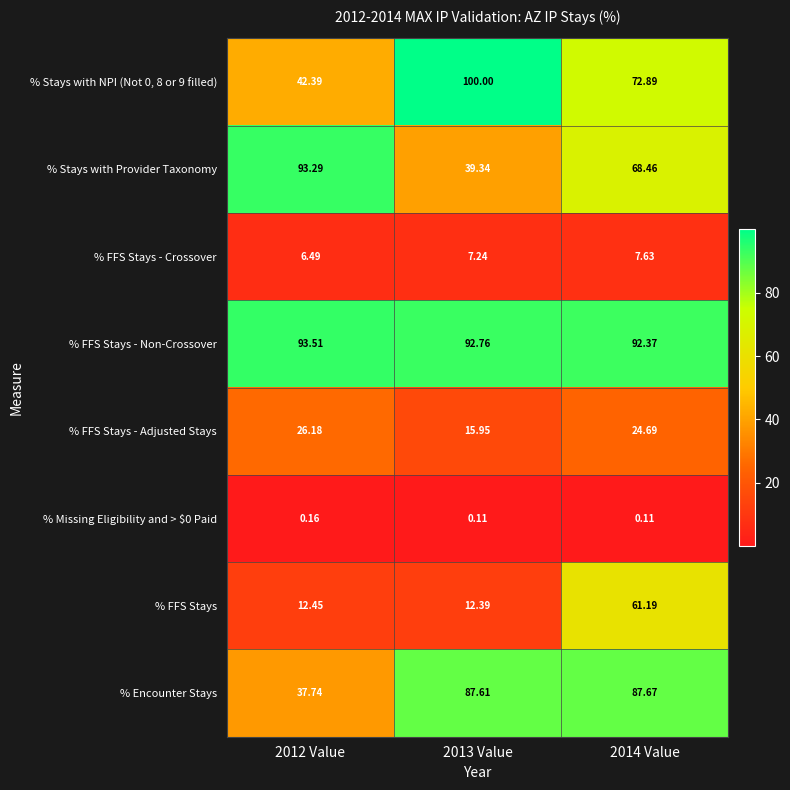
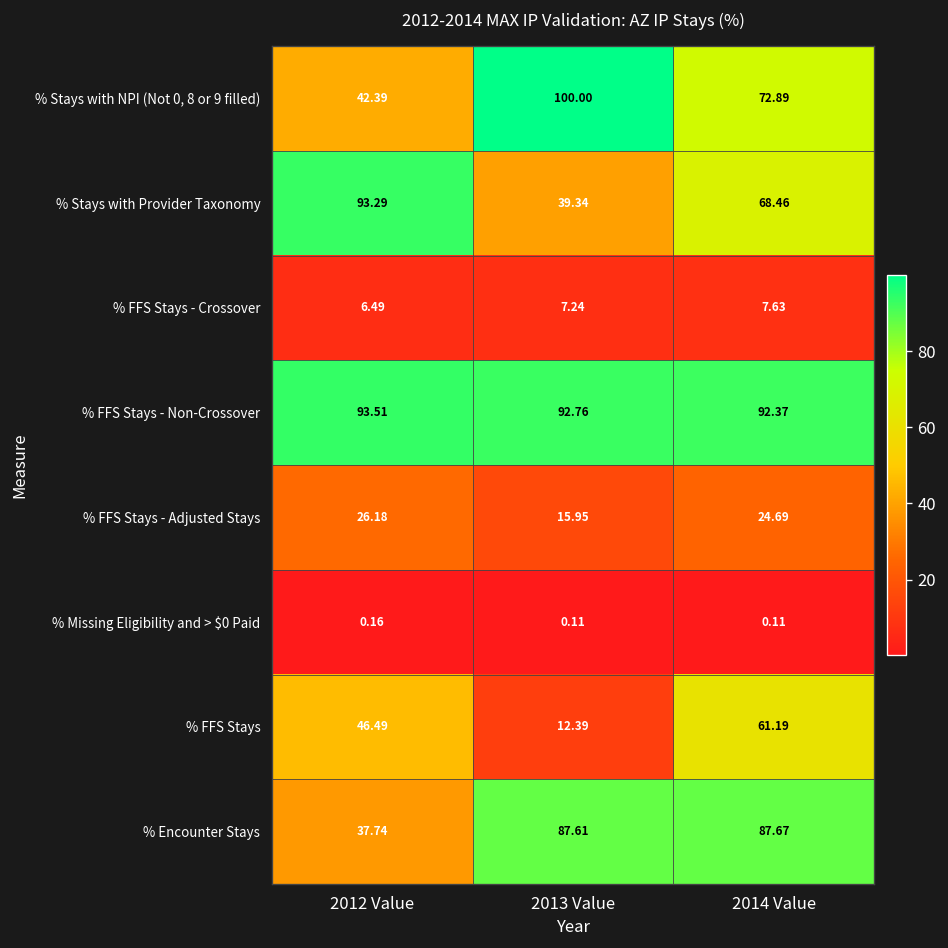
% FFS Stays, 2012 Value: 12.45 -> 46.49
